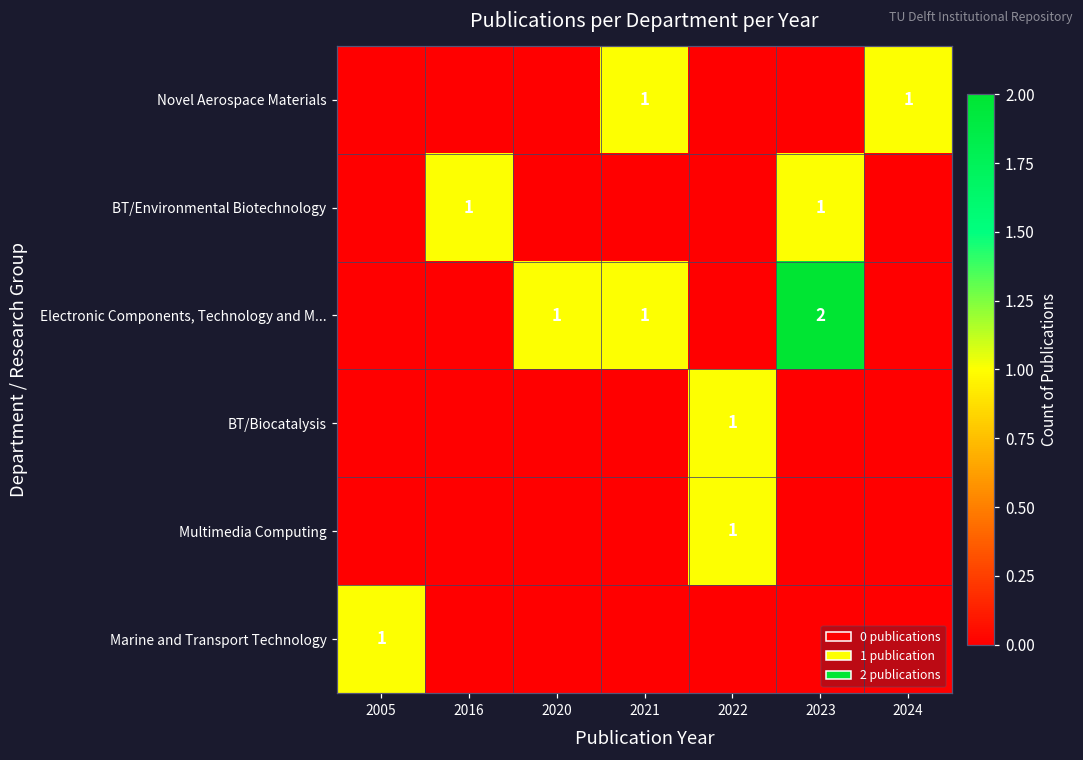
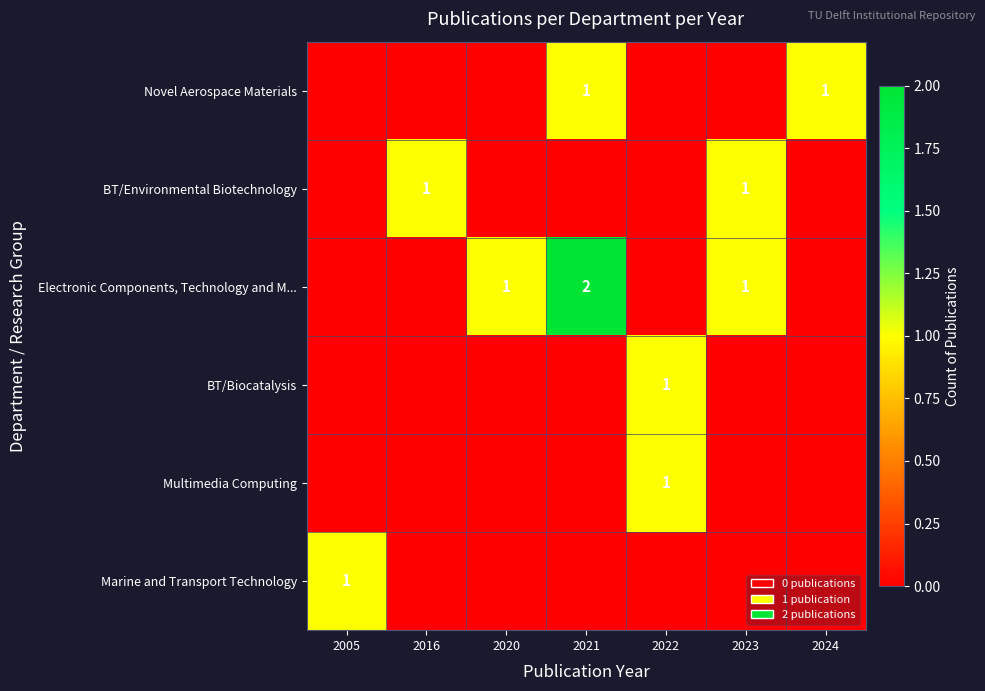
Electronic Components, Technology and M..., 2021: 1 -> 2
Electronic Components, Technology and M..., 2023: 2 -> 1
